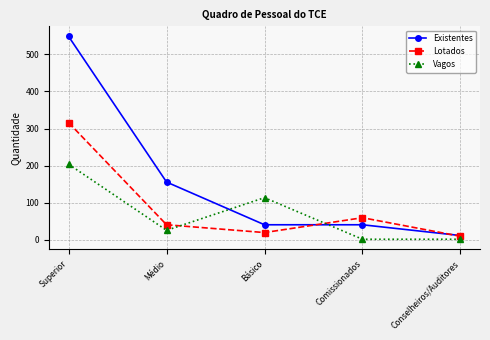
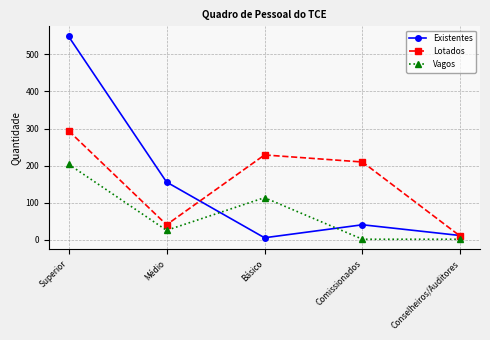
Lotados, Superior: 320 -> 290
Existentes, Básico: 40 -> 10
Lotados, Básico: 20 -> 230
Lotados, Comissionados: 60 -> 210
